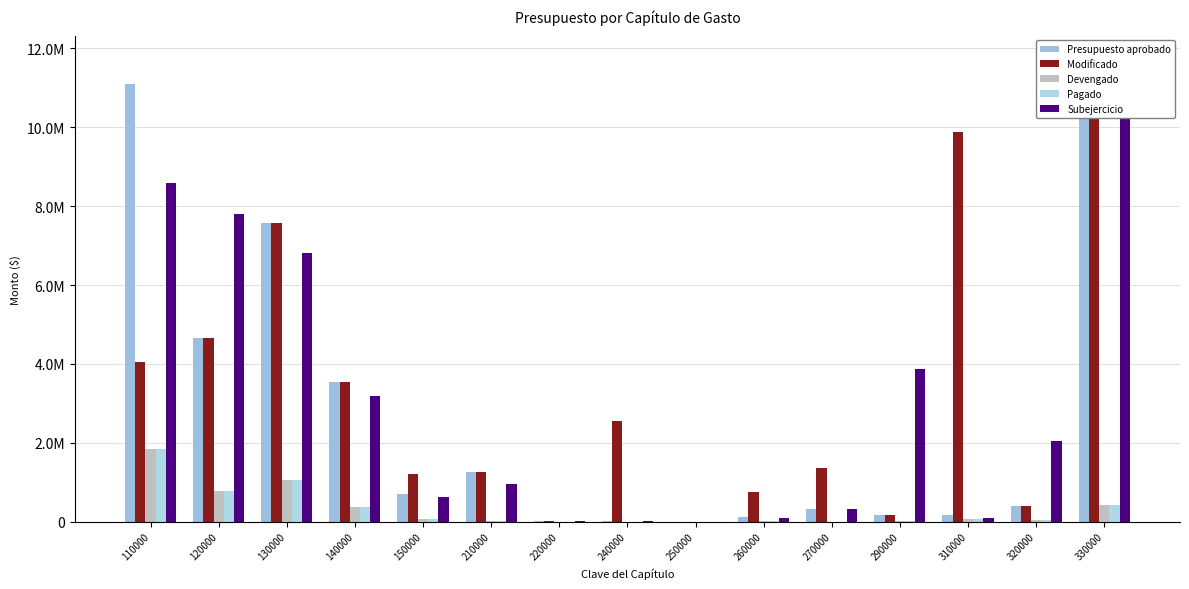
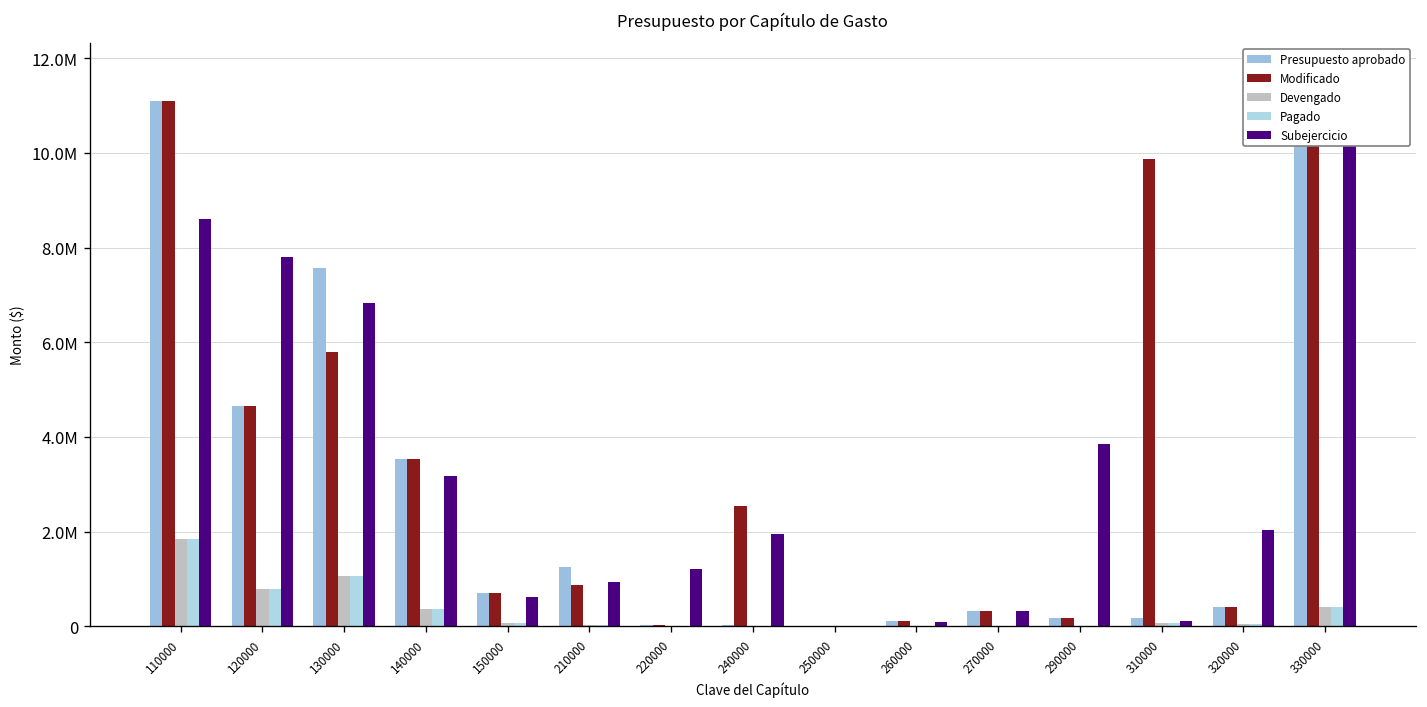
Modificado, 110000: 4000000 -> 11100000
Modificado, 130000: 7600000 -> 5800000
Modificado, 150000: 1200000 -> 700000
Modificado, 210000: 1300000 -> 900000
Subejercicio, 220000: 0 -> 1200000
Subejercicio, 240000: 0 -> 2000000
Modificado, 260000: 800000 -> 100000
Modificado, 270000: 1400000 -> 300000
